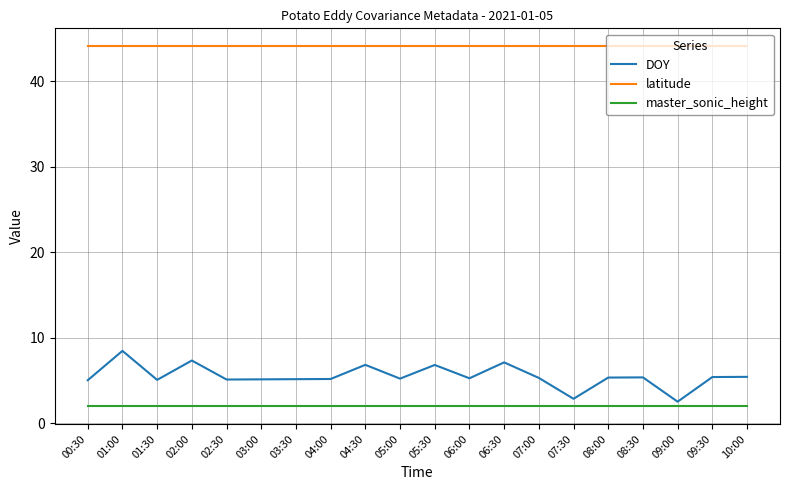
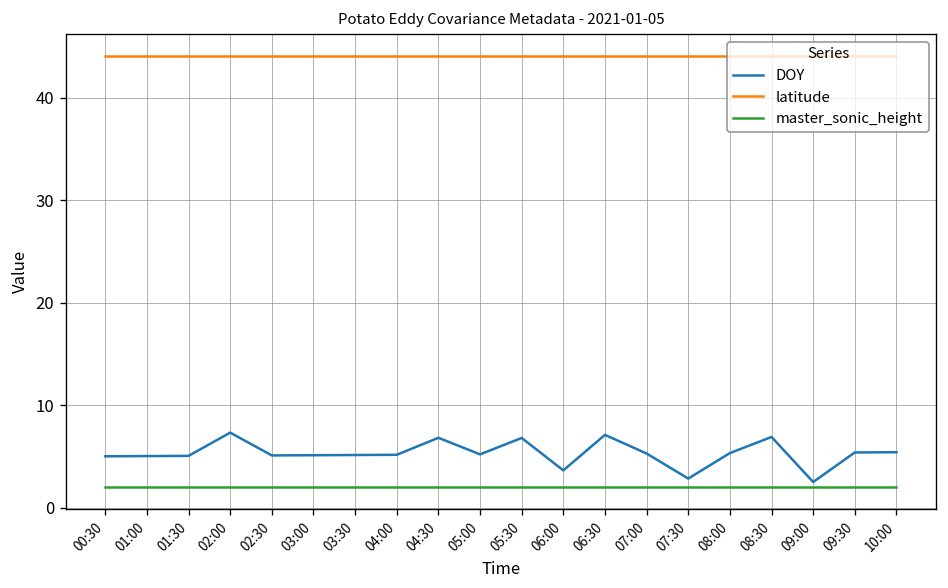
DOY, 01:00: 8 -> 5
DOY, 06:00: 5 -> 4
DOY, 08:30: 5 -> 7
